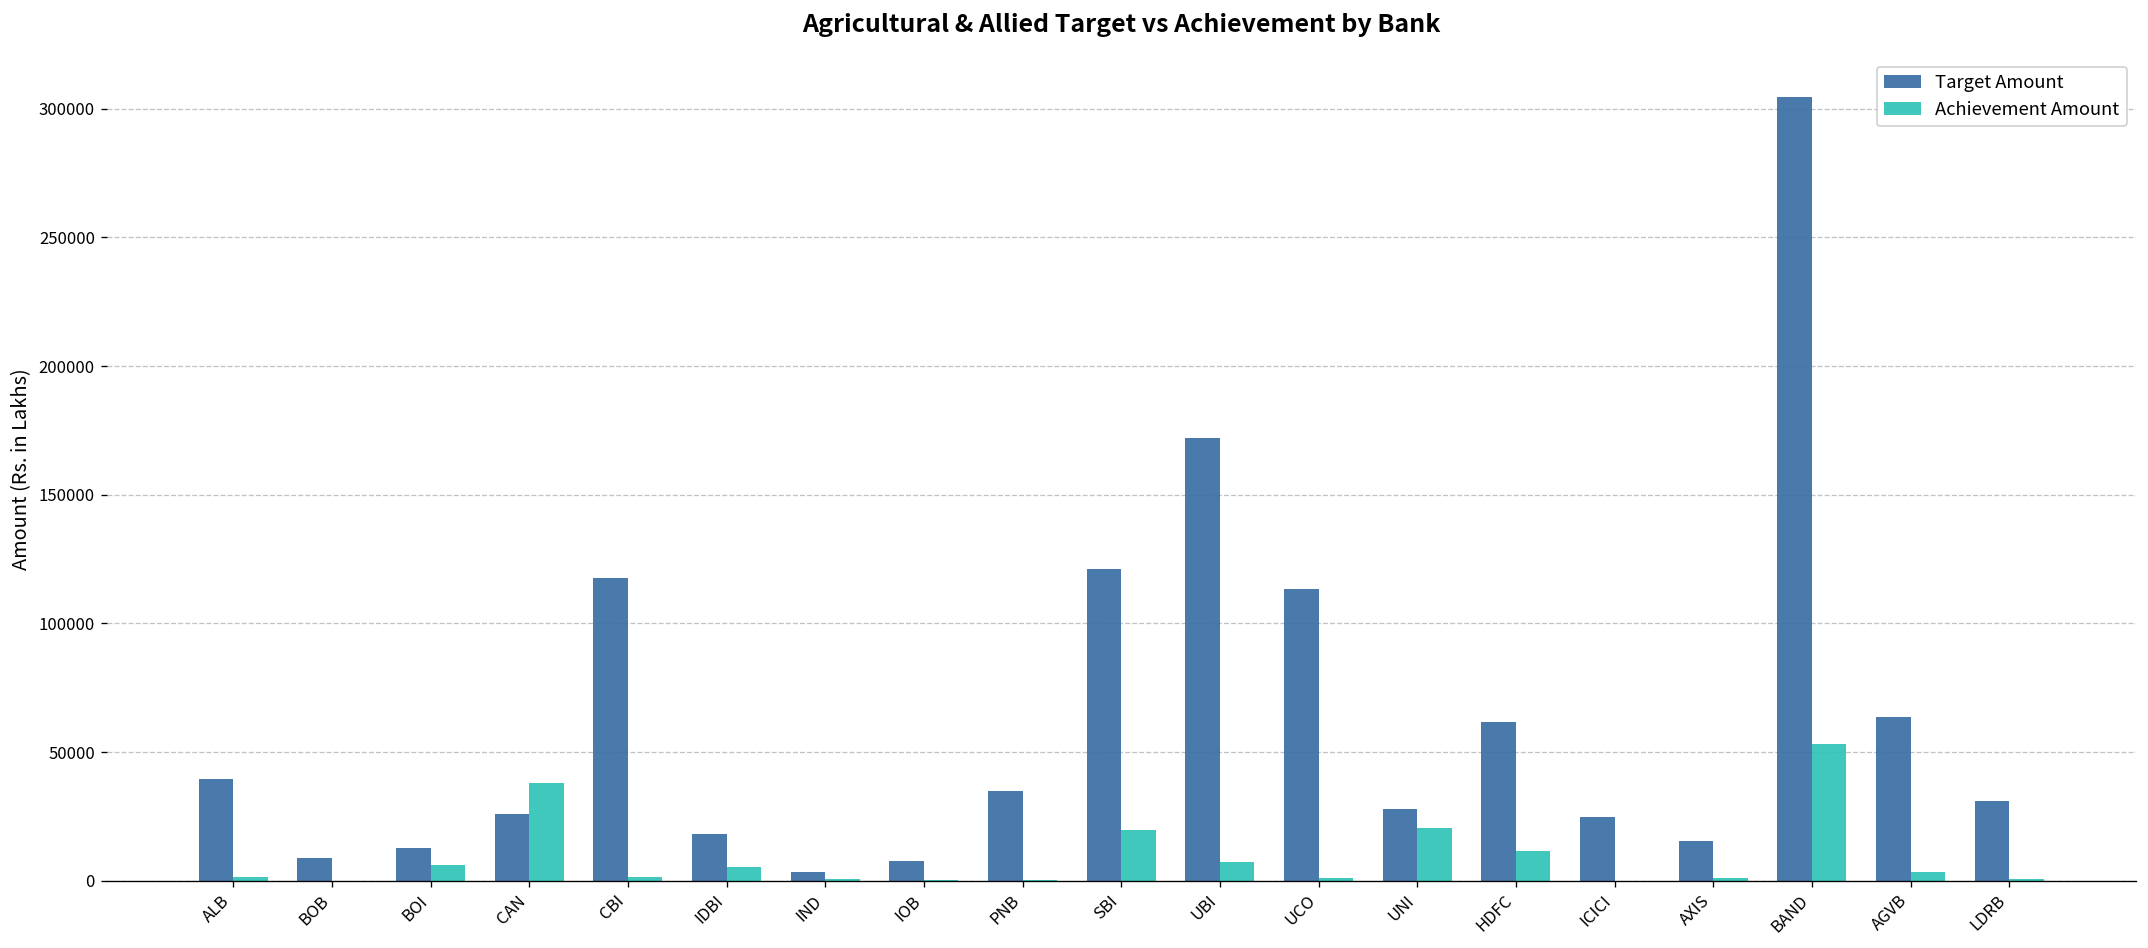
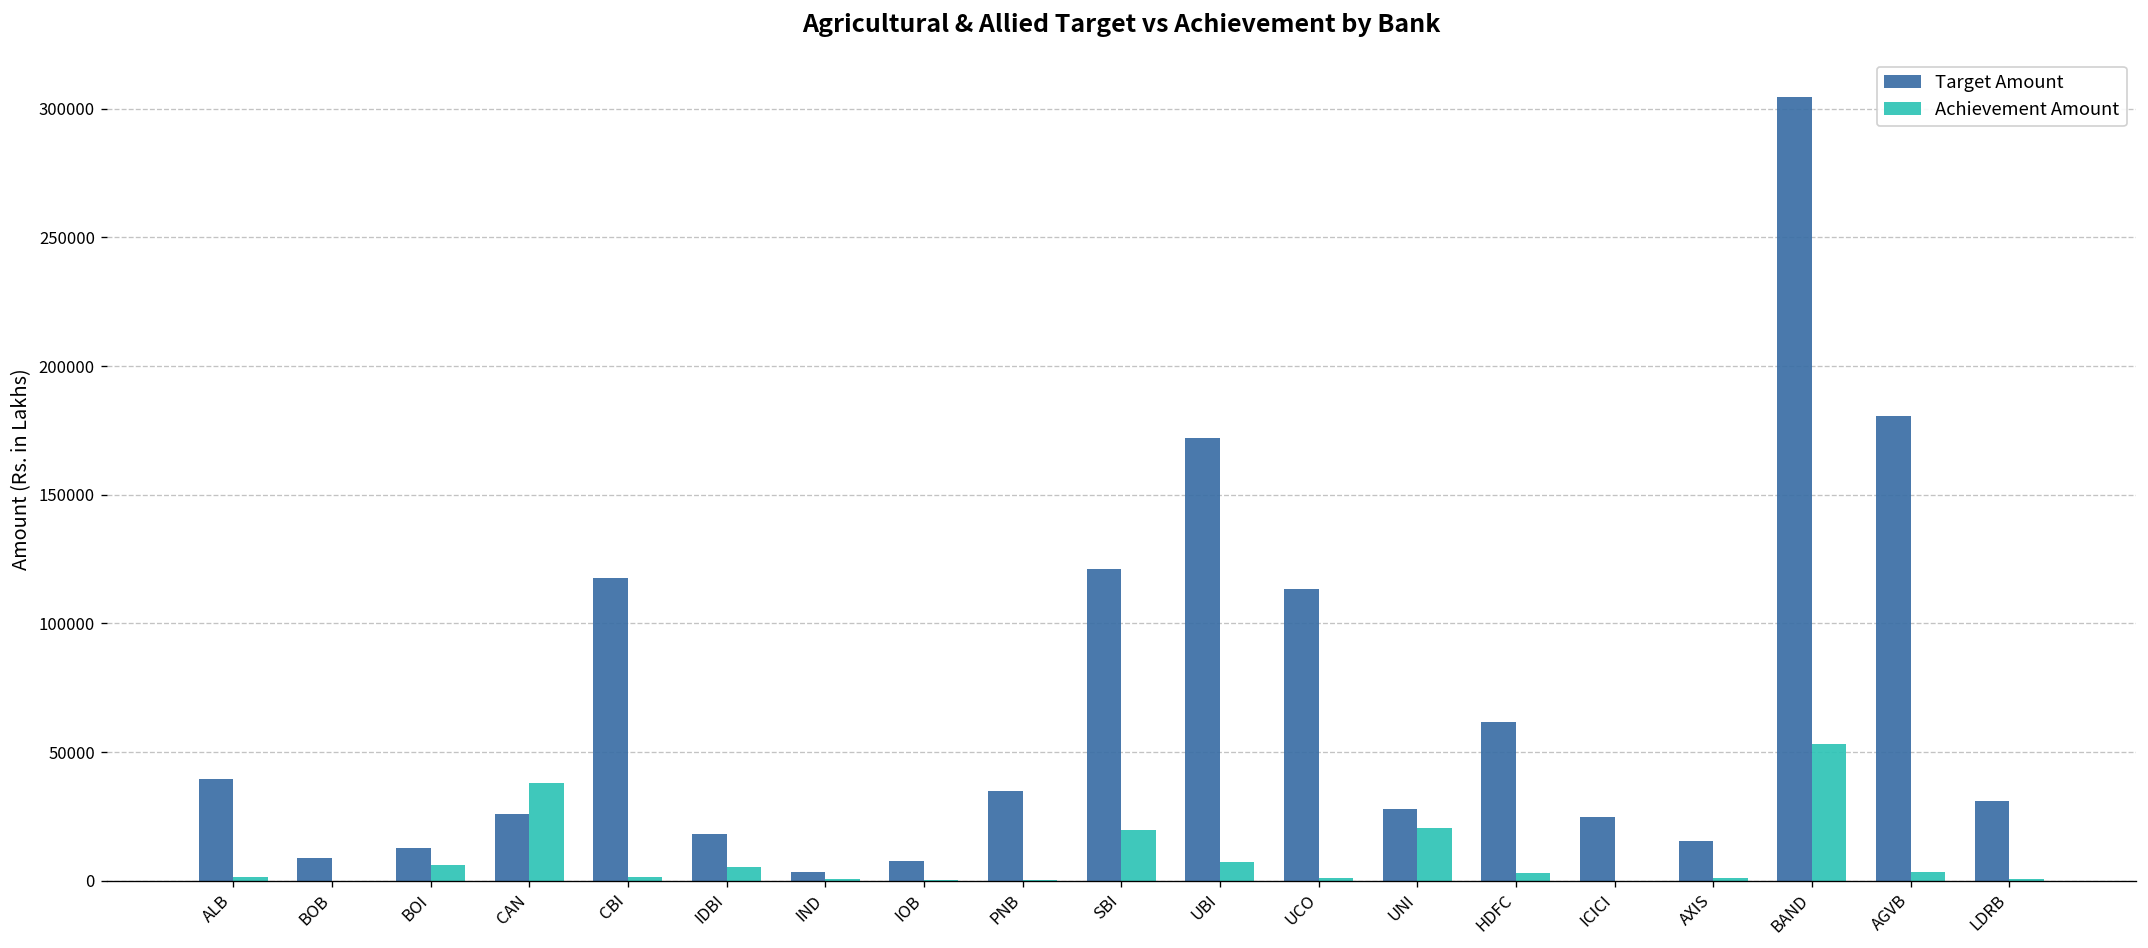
Achievement Amount, HDFC: 12000 -> 3000
Target Amount, AGVB: 64000 -> 180000
